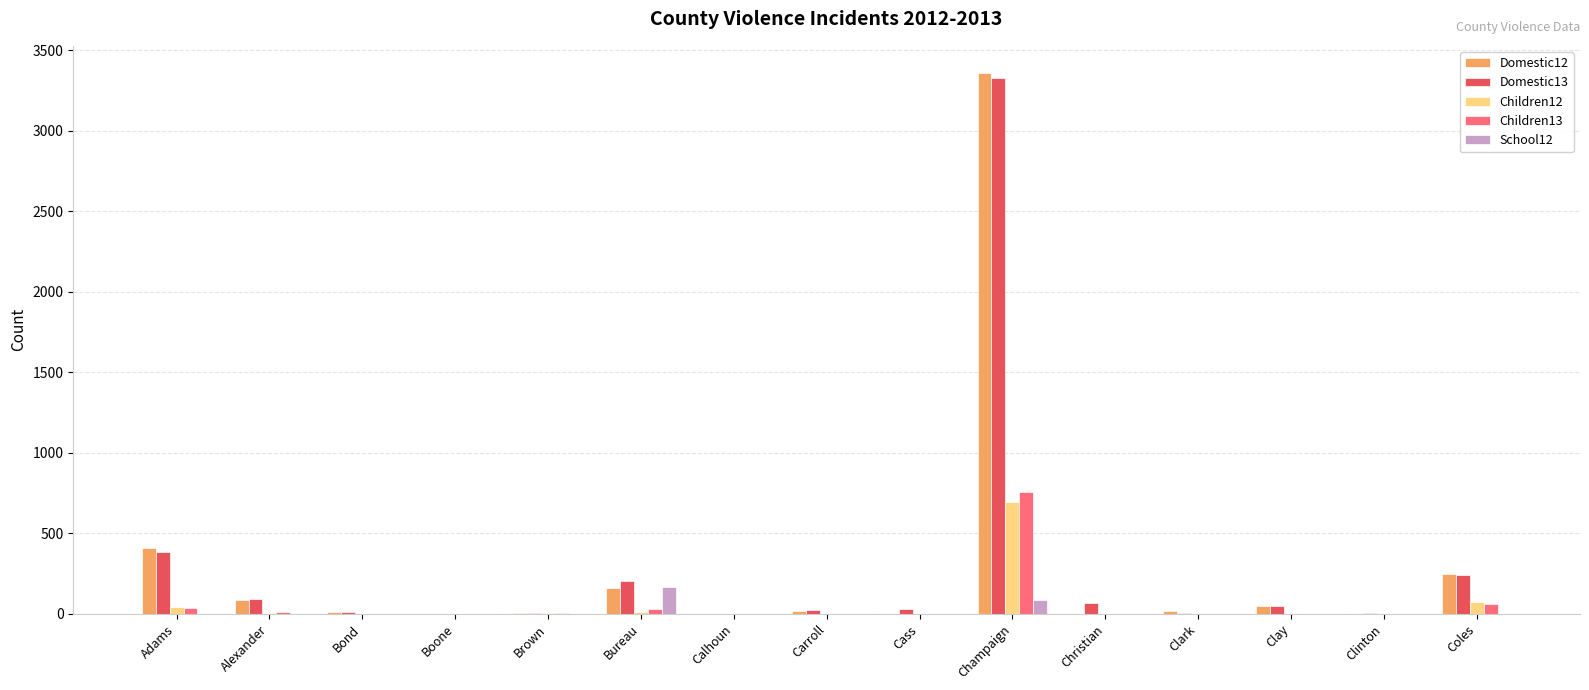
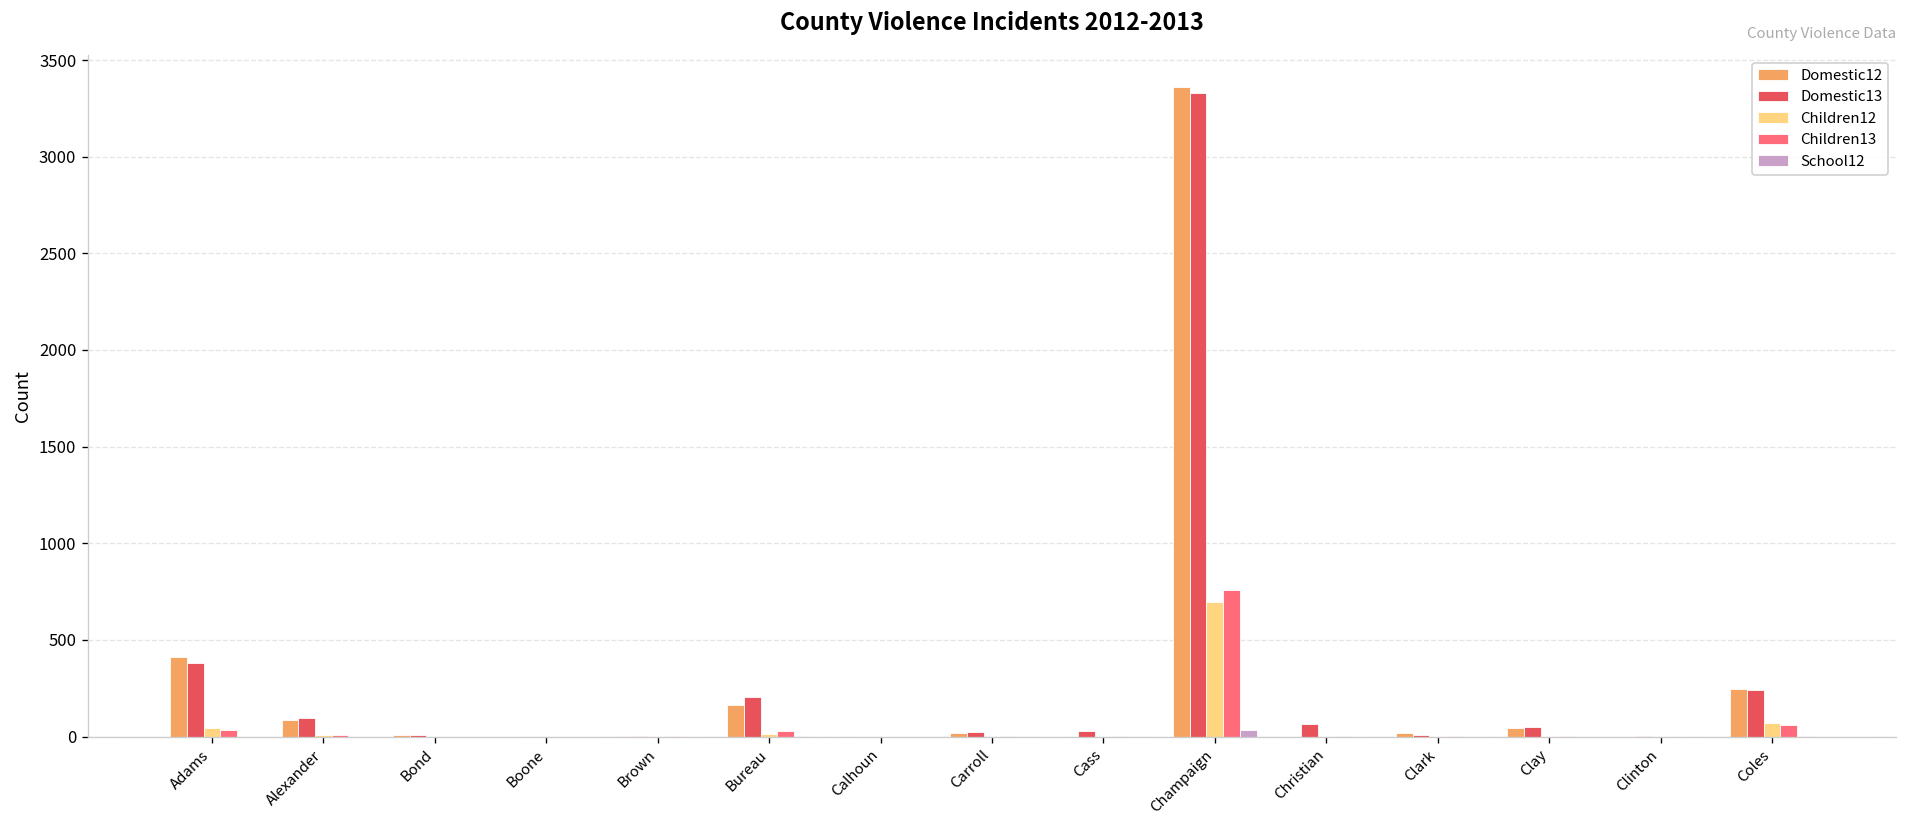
School12, Bureau: 170 -> 0
School12, Champaign: 90 -> 40
